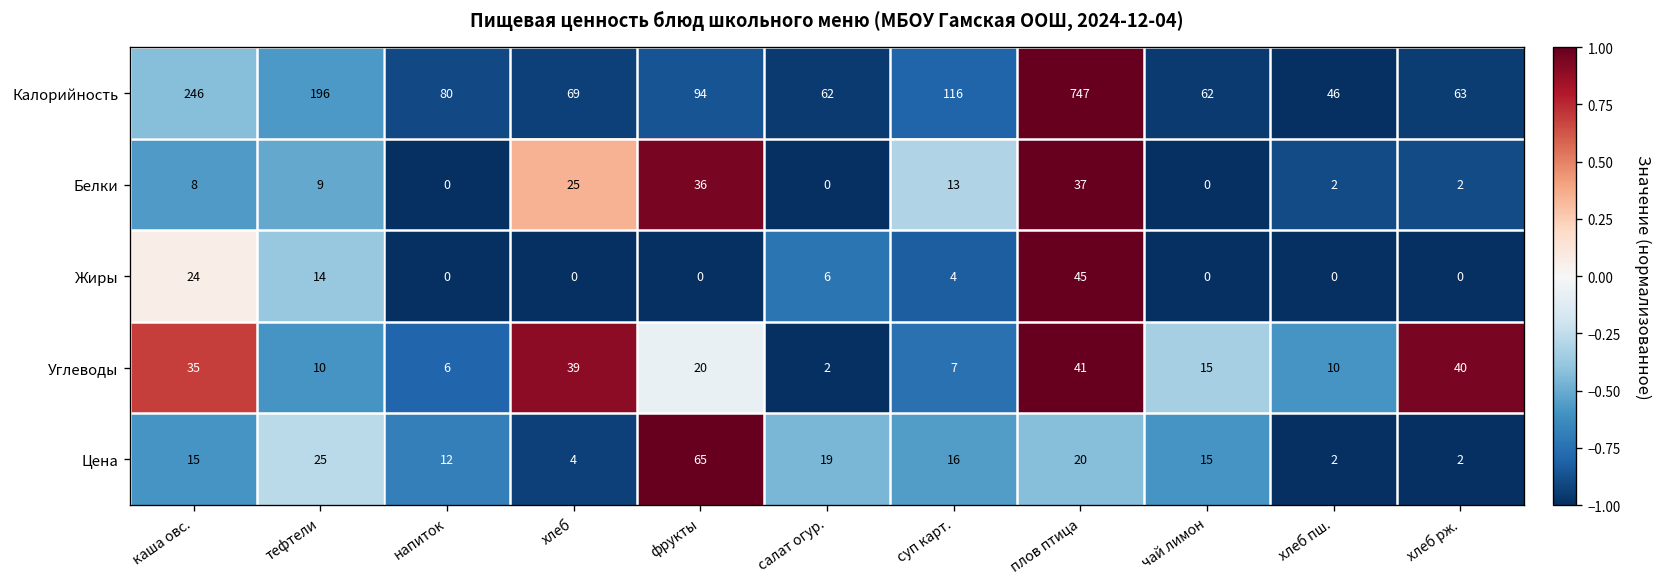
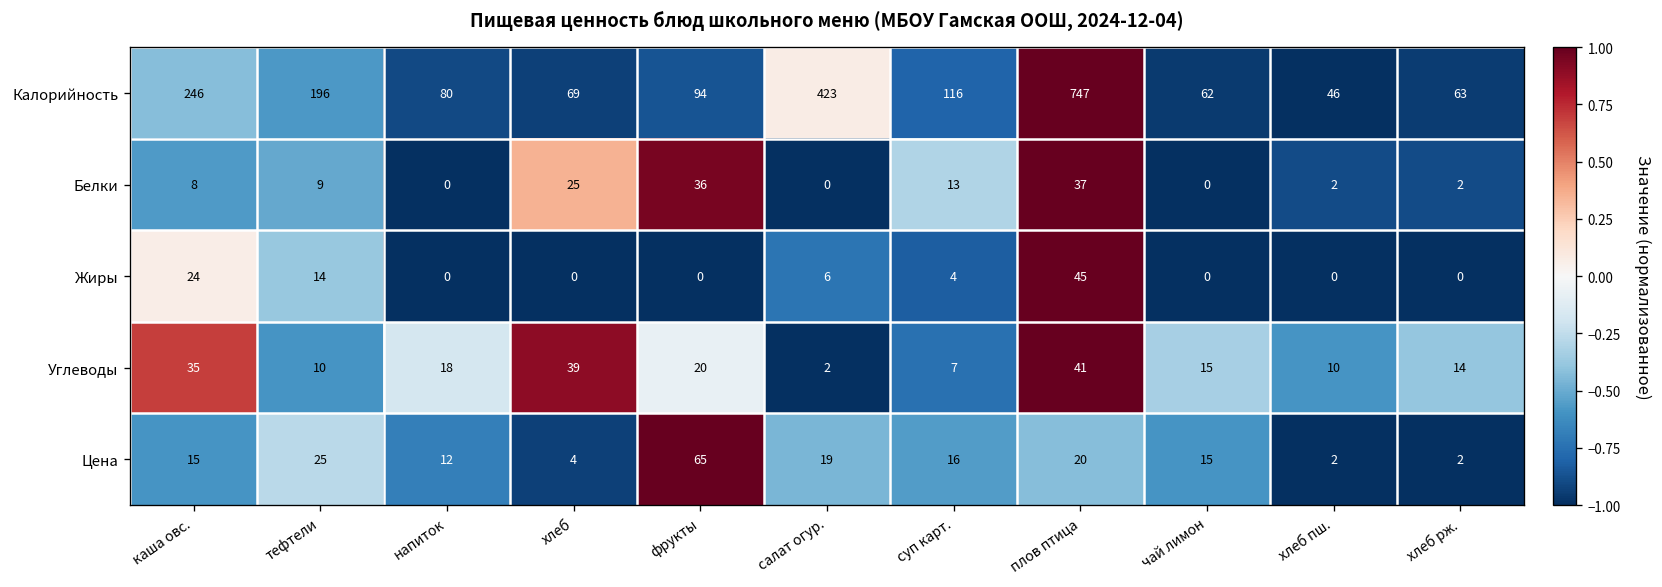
Калорийность, салат огур.: 62 -> 423
Углеводы, напиток: 6 -> 18
Углеводы, хлеб рж.: 40 -> 14
